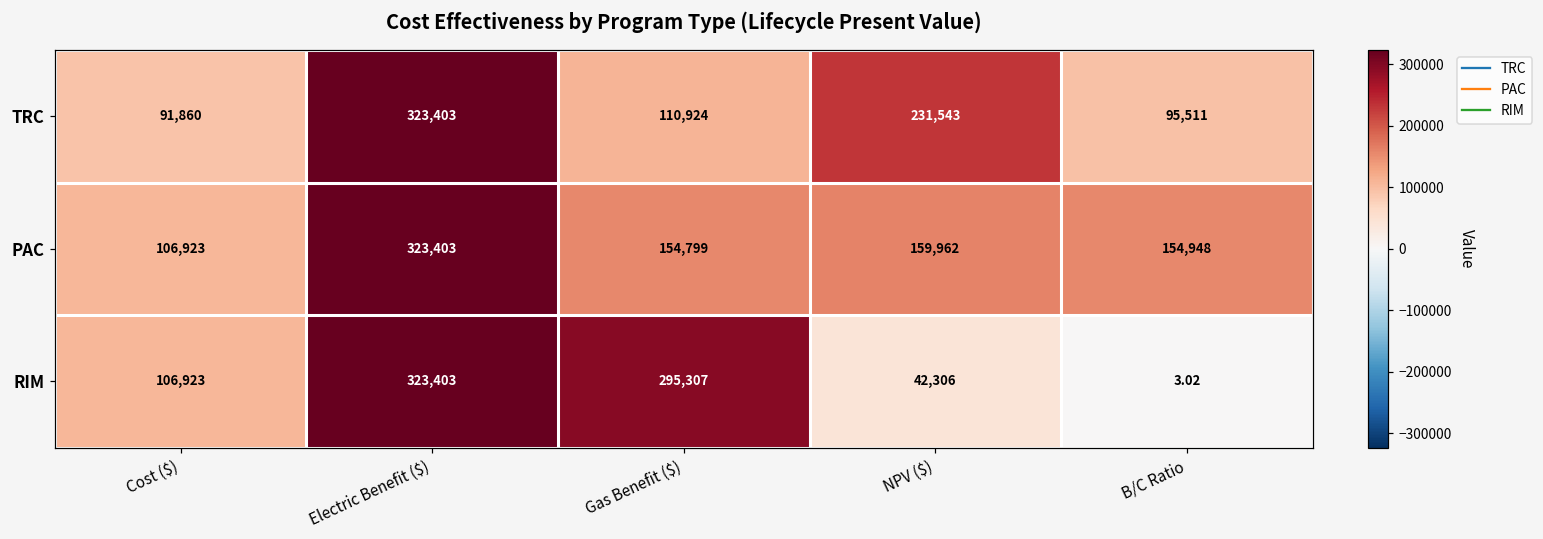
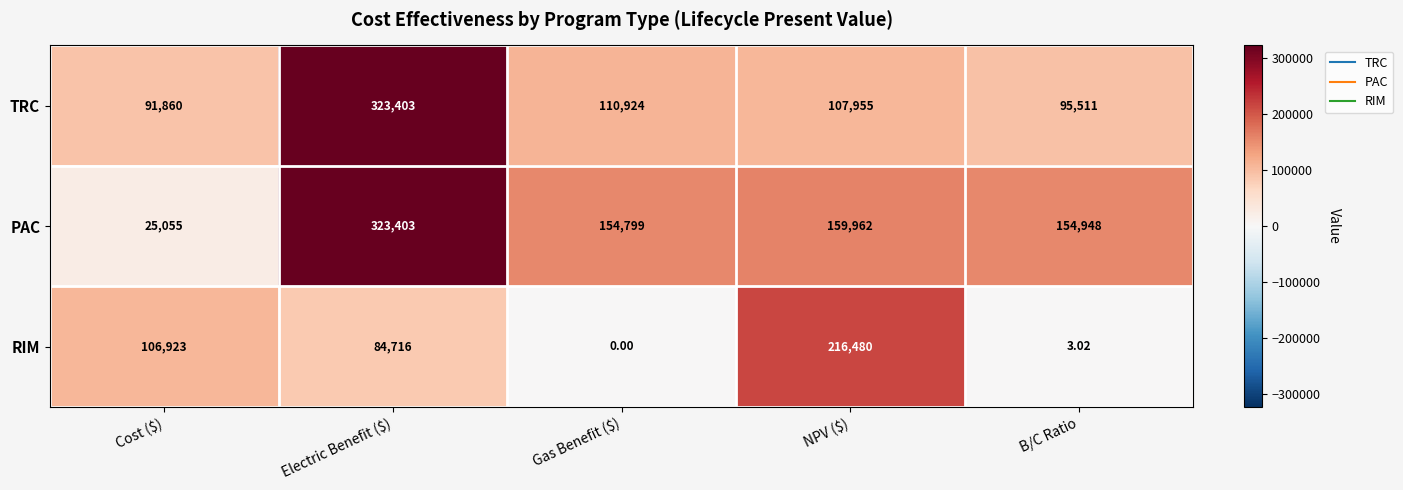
TRC, NPV ($): 231,543 -> 107,955
PAC, Cost ($): 106,923 -> 25,055
RIM, Electric Benefit ($): 323,403 -> 84,716
RIM, Gas Benefit ($): 295,307 -> 0.00
RIM, NPV ($): 42,306 -> 216,480
